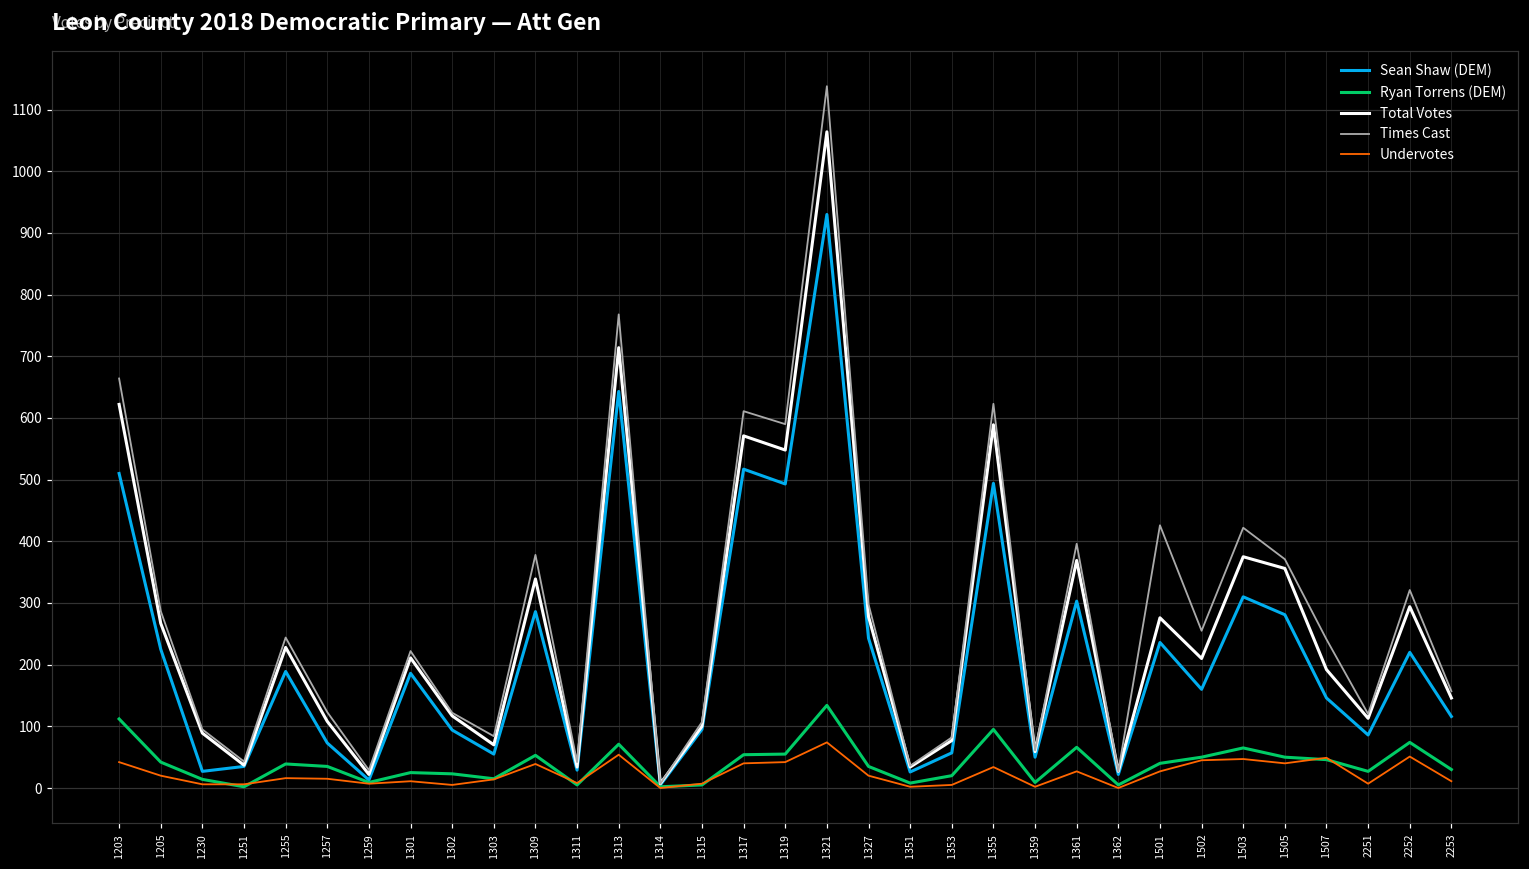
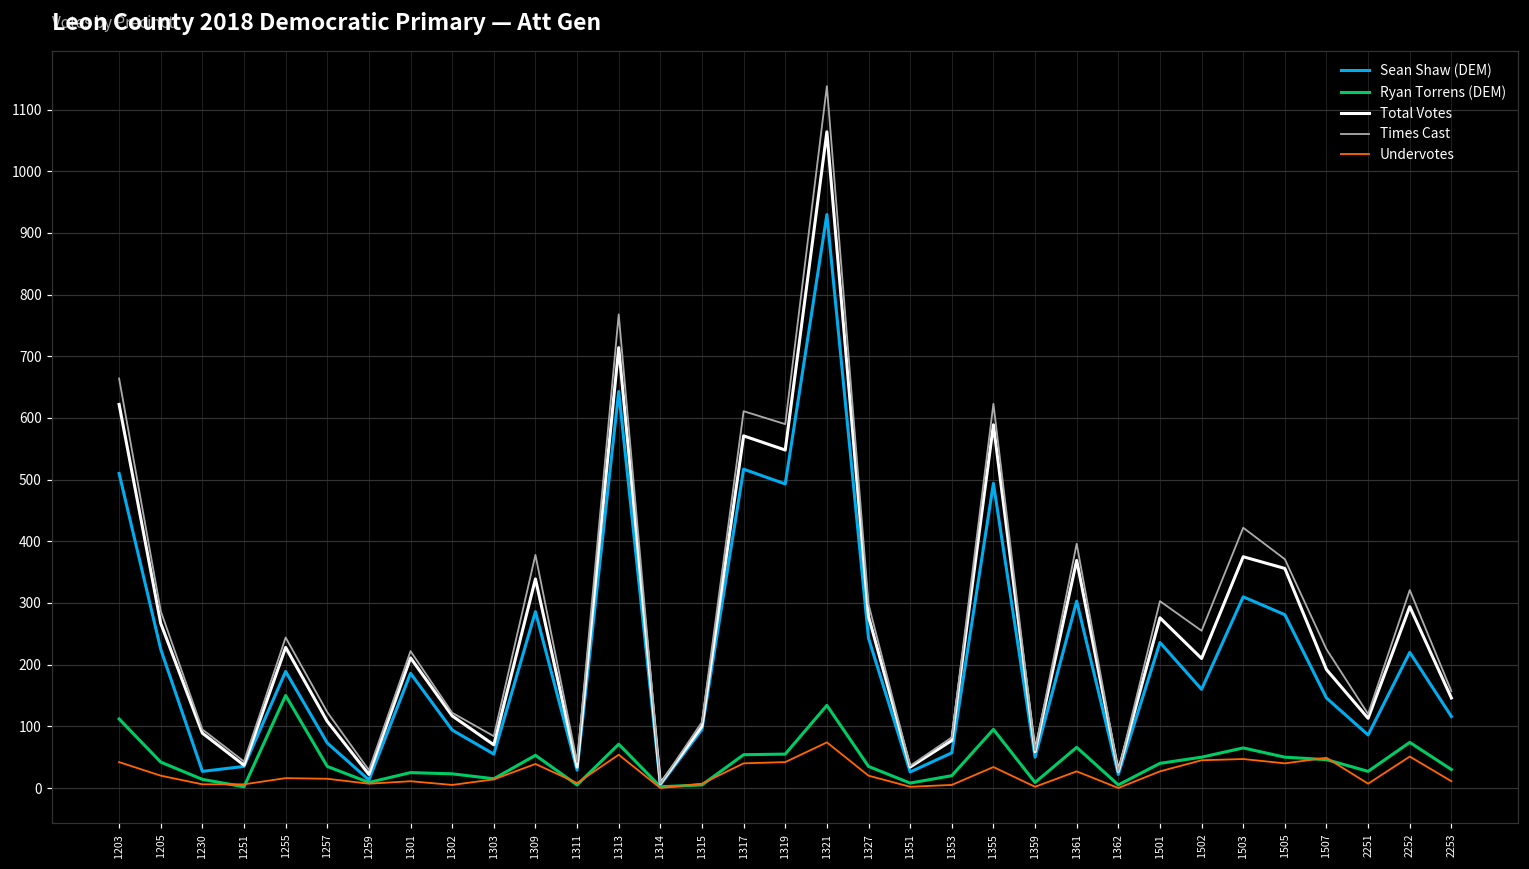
Ryan Torrens (DEM), 1255: 40 -> 150
Times Cast, 1501: 430 -> 300
Times Cast, 1507: 240 -> 230
